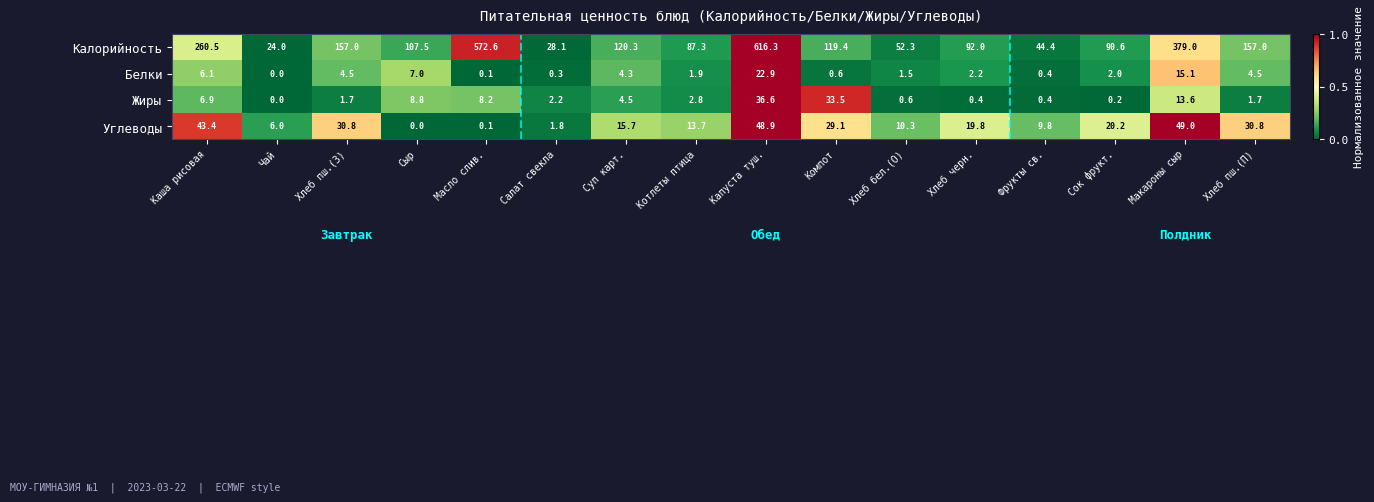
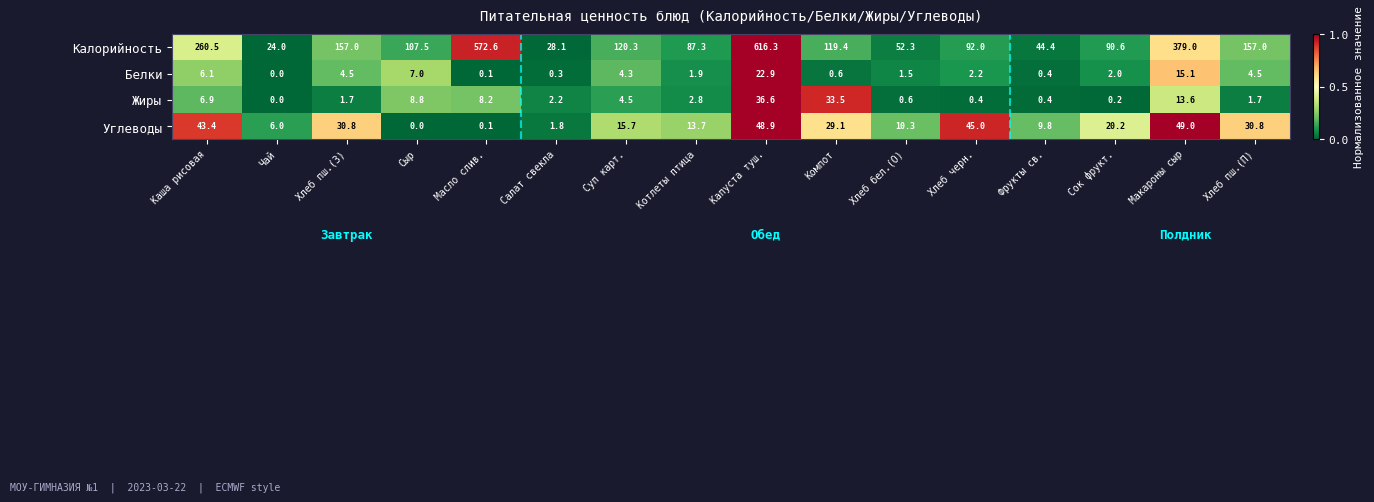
Углеводы, Хлеб черн.: 19.8 -> 45.0
